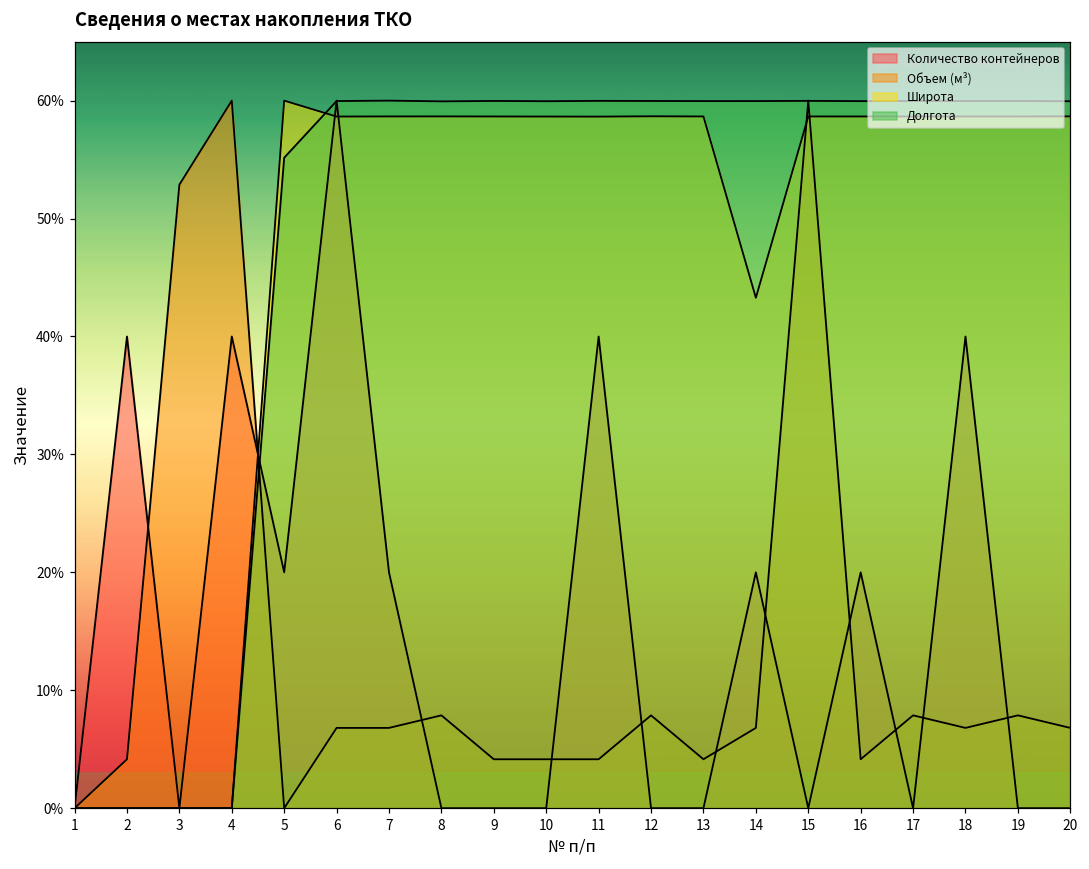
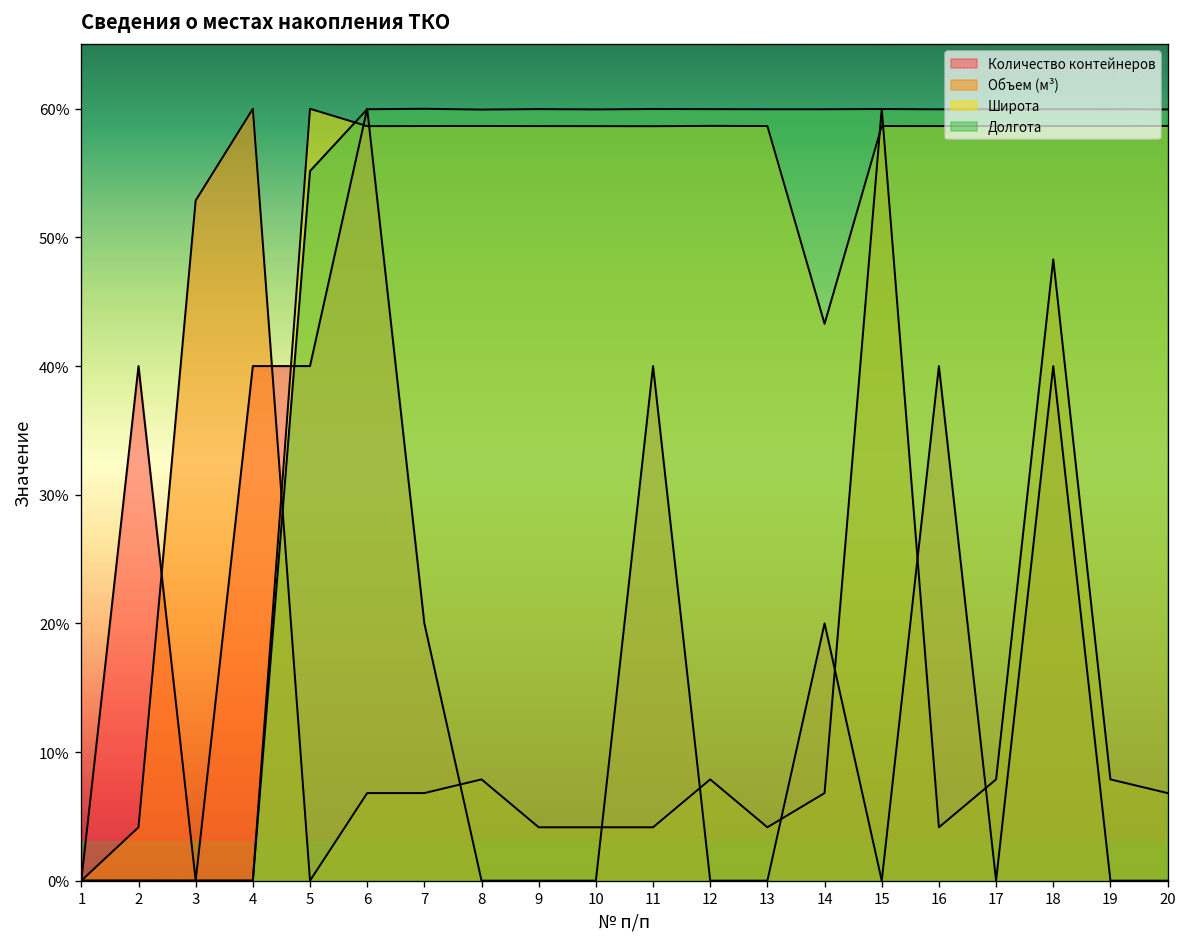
Количество контейнеров, 5: 20.0% -> 40.0%
Количество контейнеров, 16: 20.0% -> 40.0%
Объем (м³), 18: 6.8% -> 48.3%
